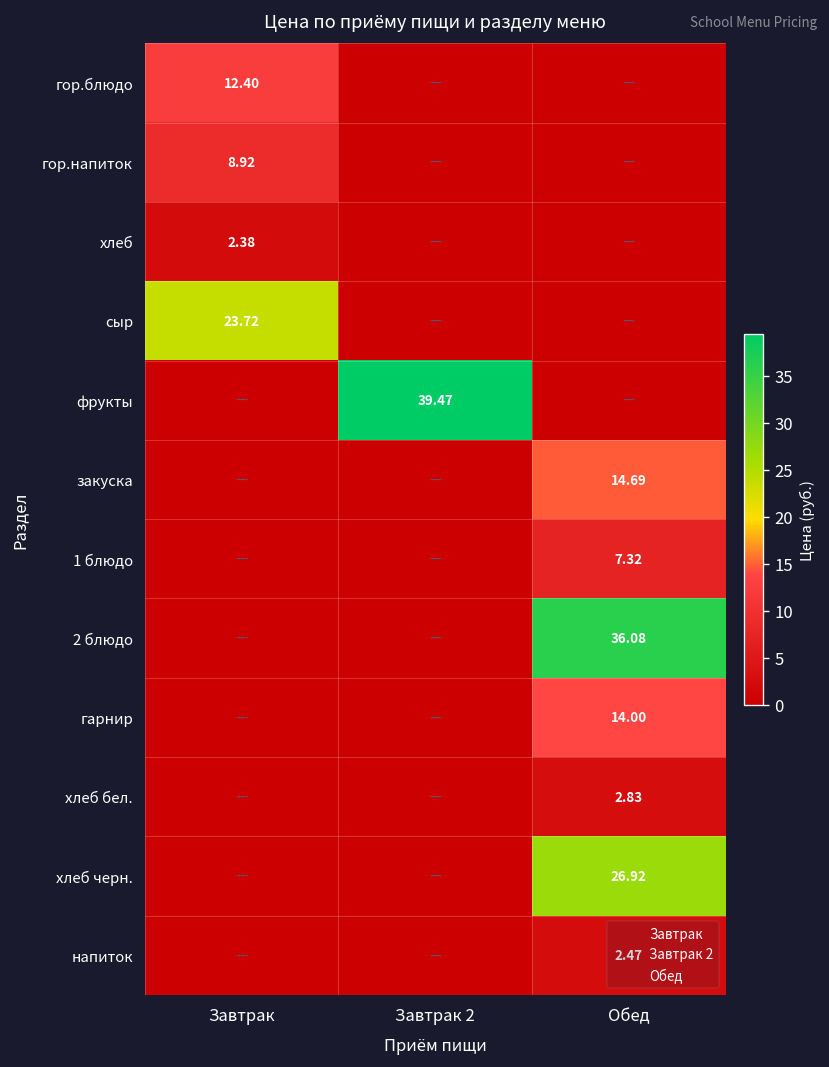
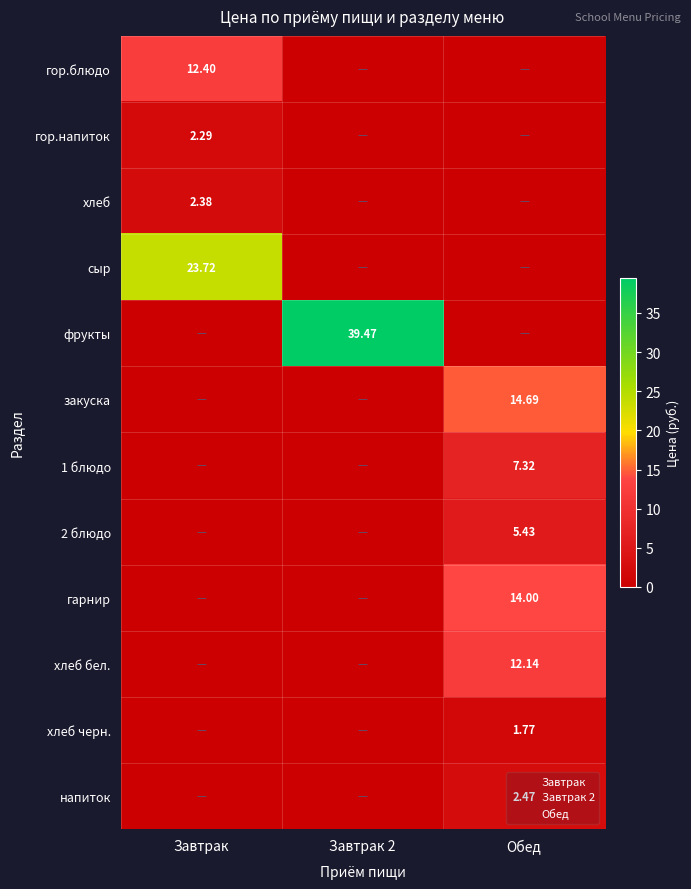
гор.напиток, Завтрак: 8.92 -> 2.29
2 блюдо, Обед: 36.08 -> 5.43
хлеб бел., Обед: 2.83 -> 12.14
хлеб черн., Обед: 26.92 -> 1.77
